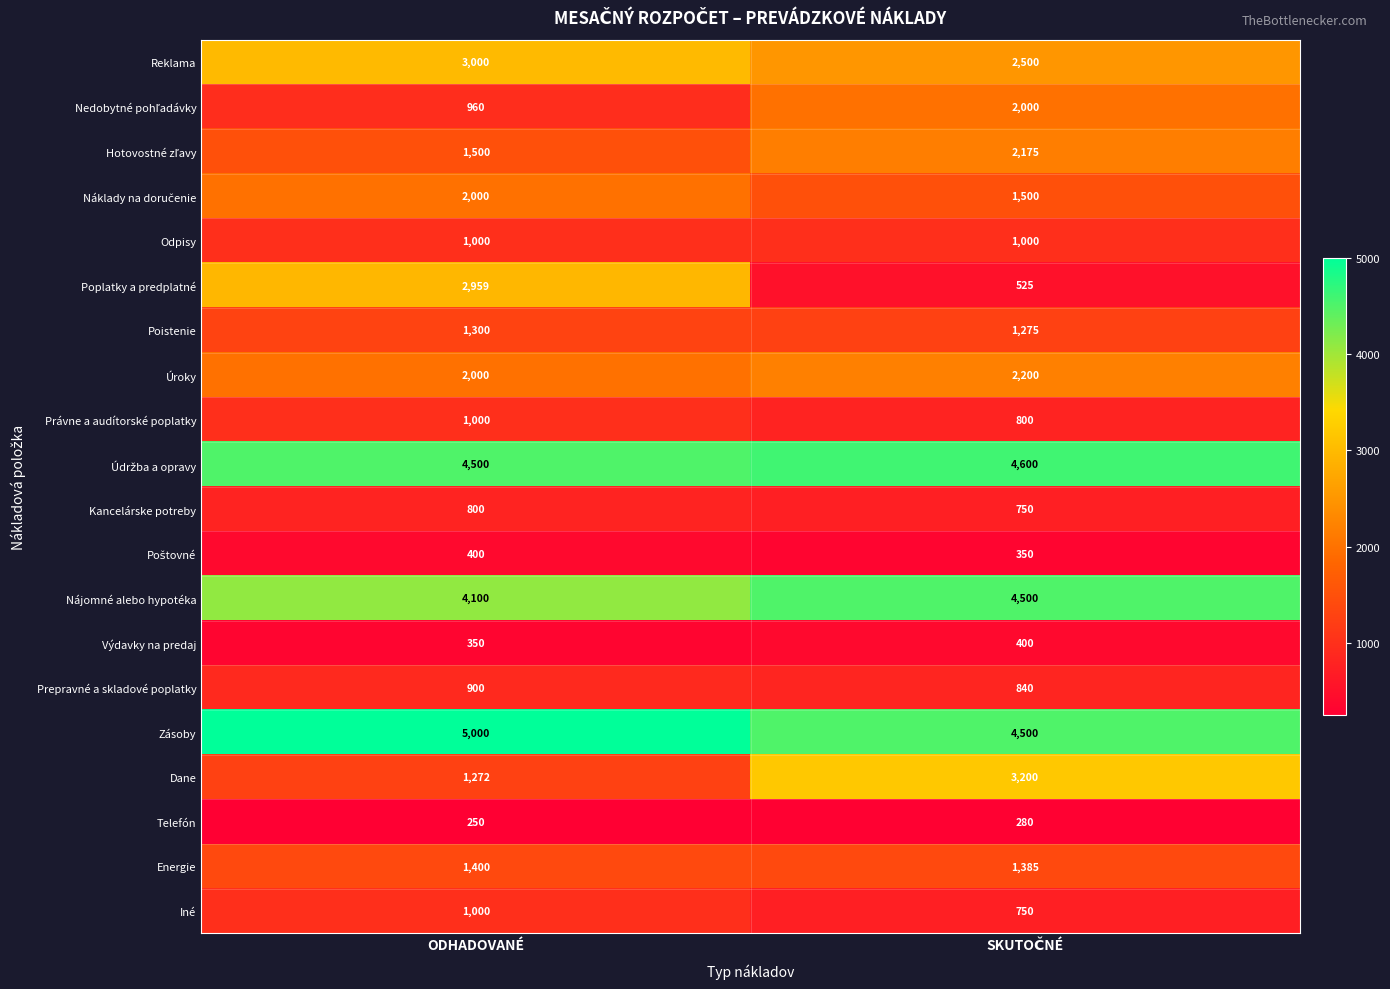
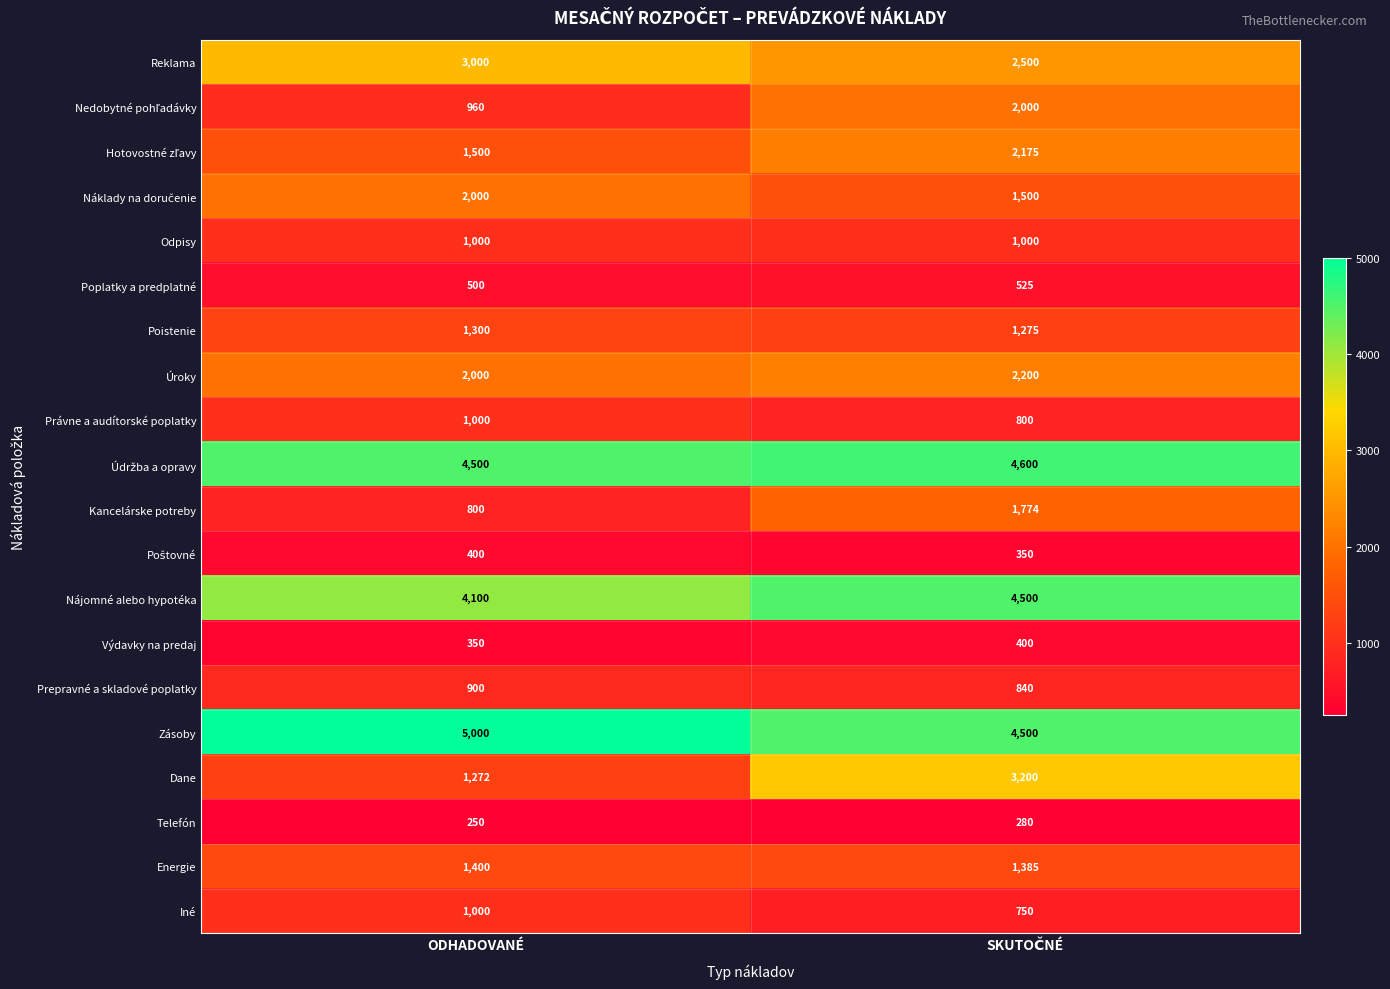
Poplatky a predplatné, ODHADOVANÉ: 2,959 -> 500
Kancelárske potreby, SKUTOČNÉ: 750 -> 1,774
